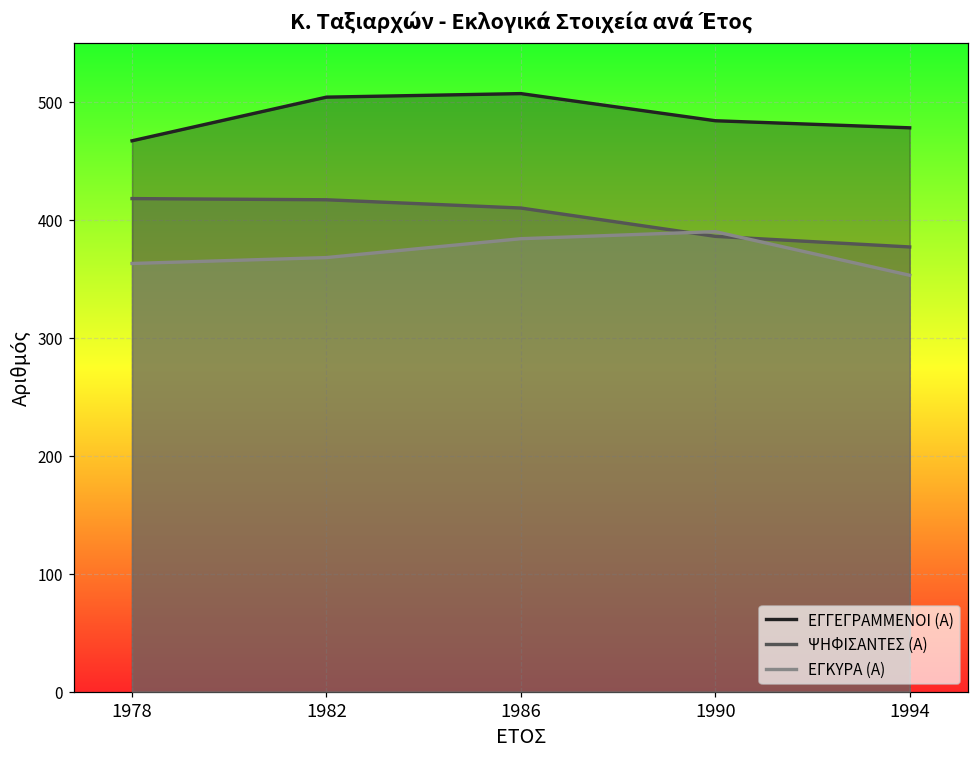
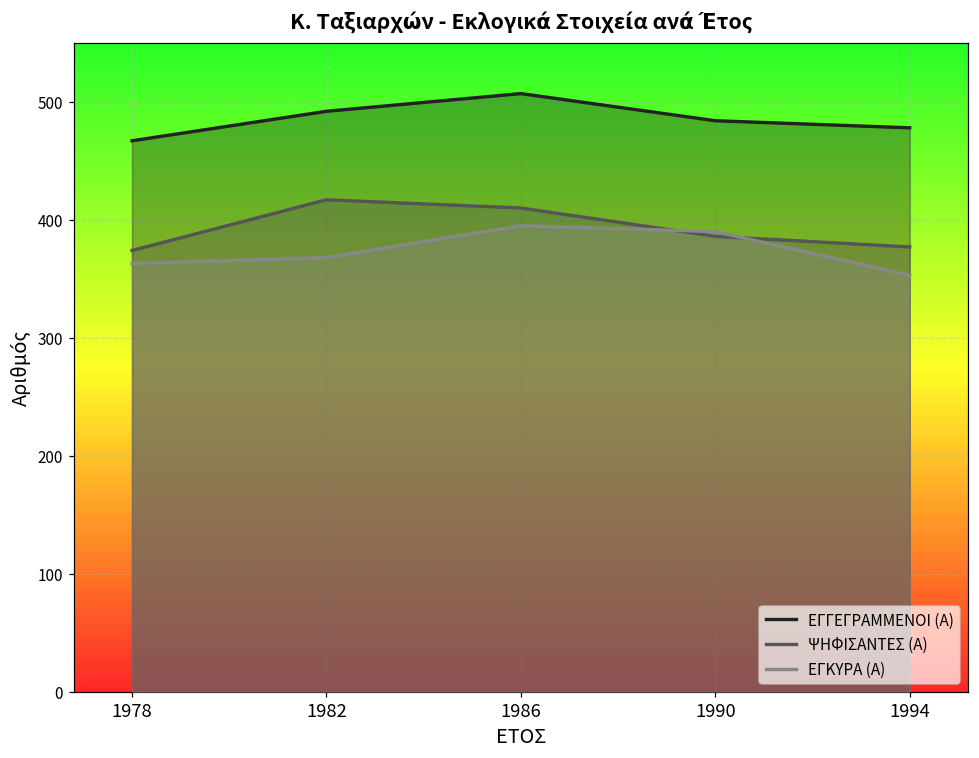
ΨΗΦΙΣΑΝΤΕΣ (Α), 1978: 418 -> 374
ΕΓΓΕΓΡΑΜΜΕΝΟΙ (Α), 1982: 504 -> 492
ΕΓΚΥΡΑ (Α), 1986: 384 -> 395
